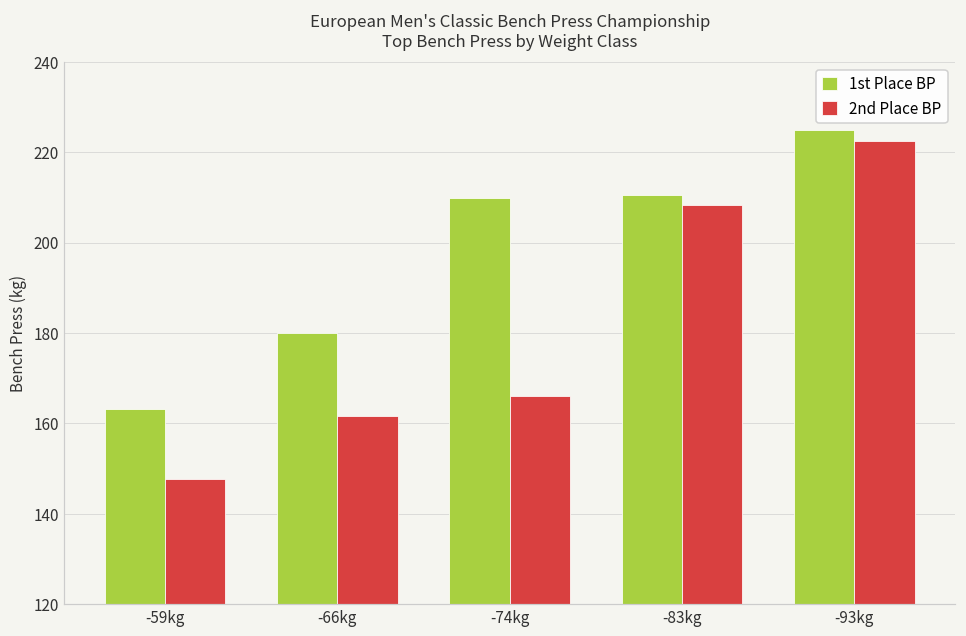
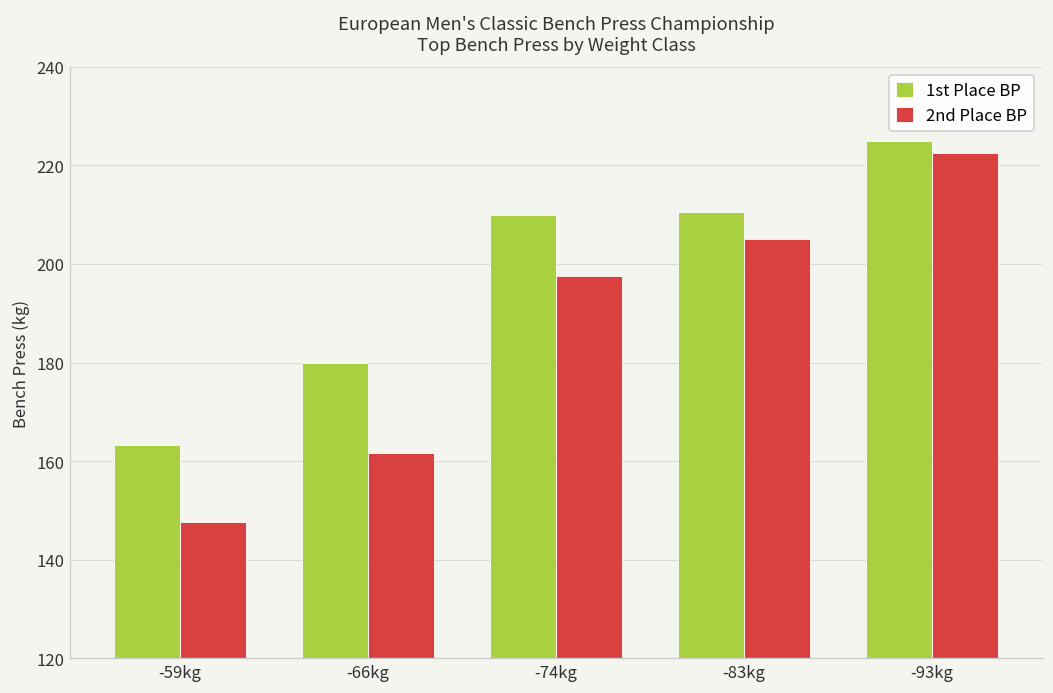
2nd Place BP, -74kg: 166 -> 198
2nd Place BP, -83kg: 208 -> 205
